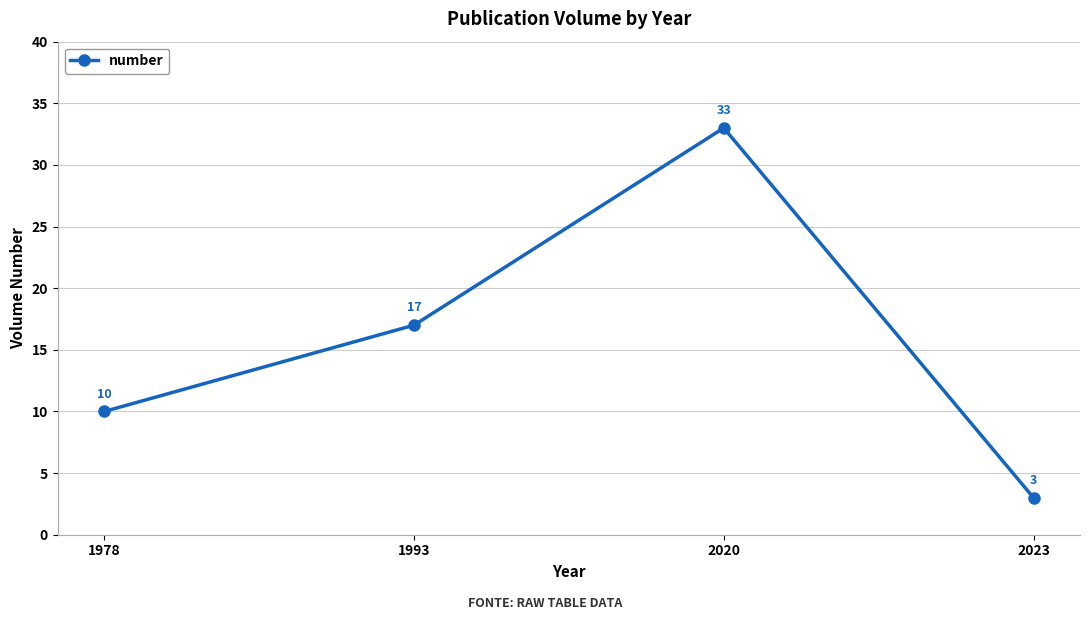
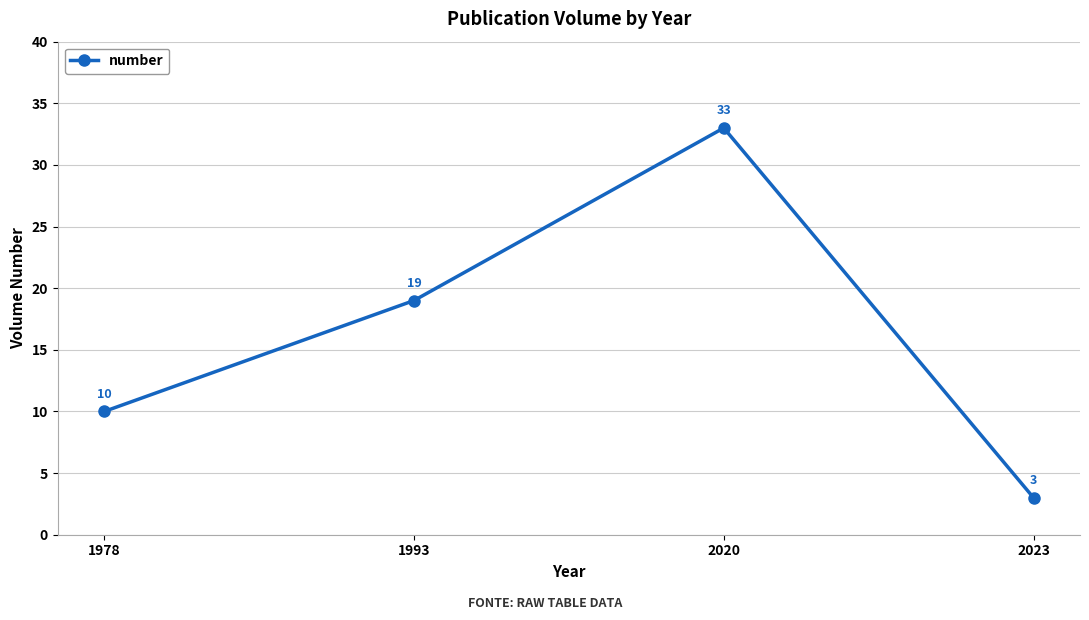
1993: 17 -> 19
